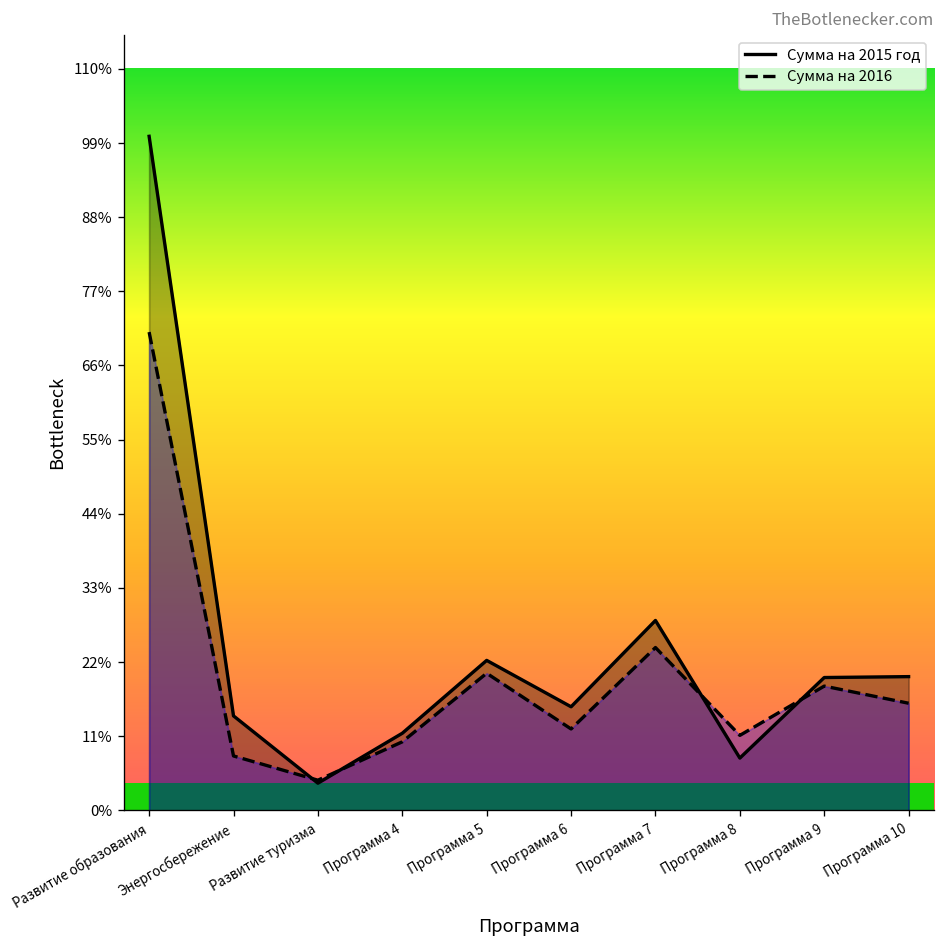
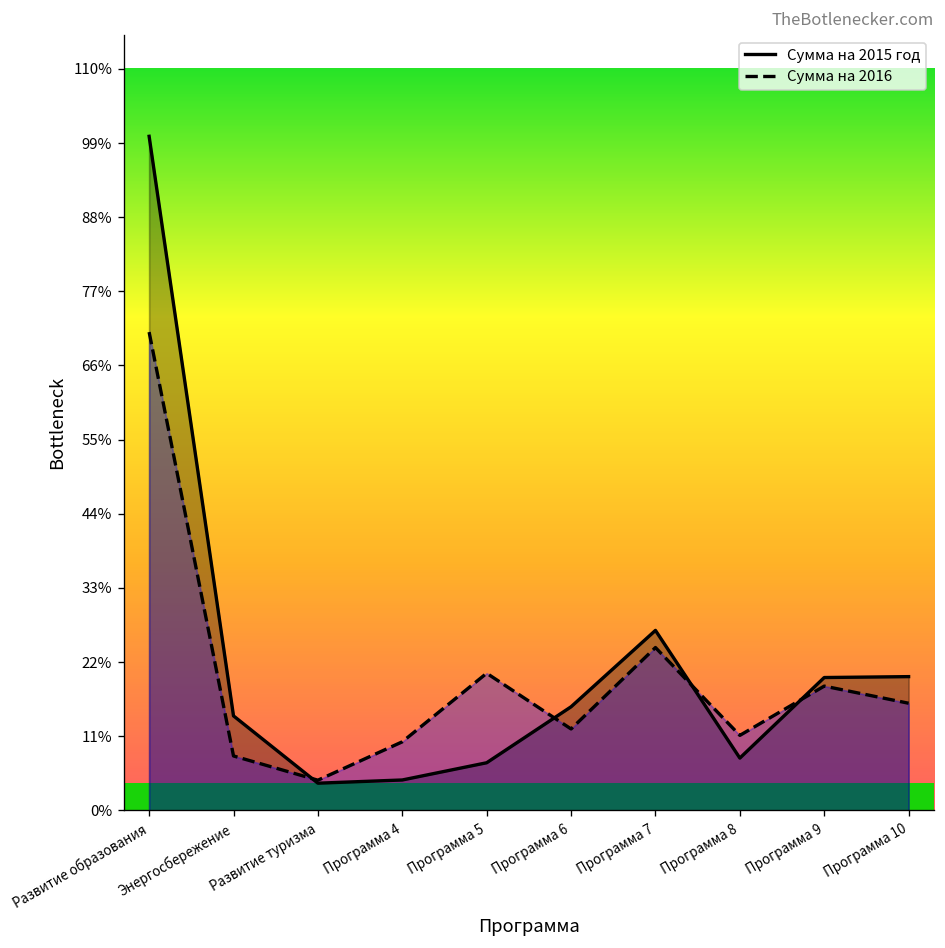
Сумма на 2015 год, Программа 4: 11% -> 5%
Сумма на 2015 год, Программа 5: 22% -> 7%
Сумма на 2015 год, Программа 7: 28% -> 27%
